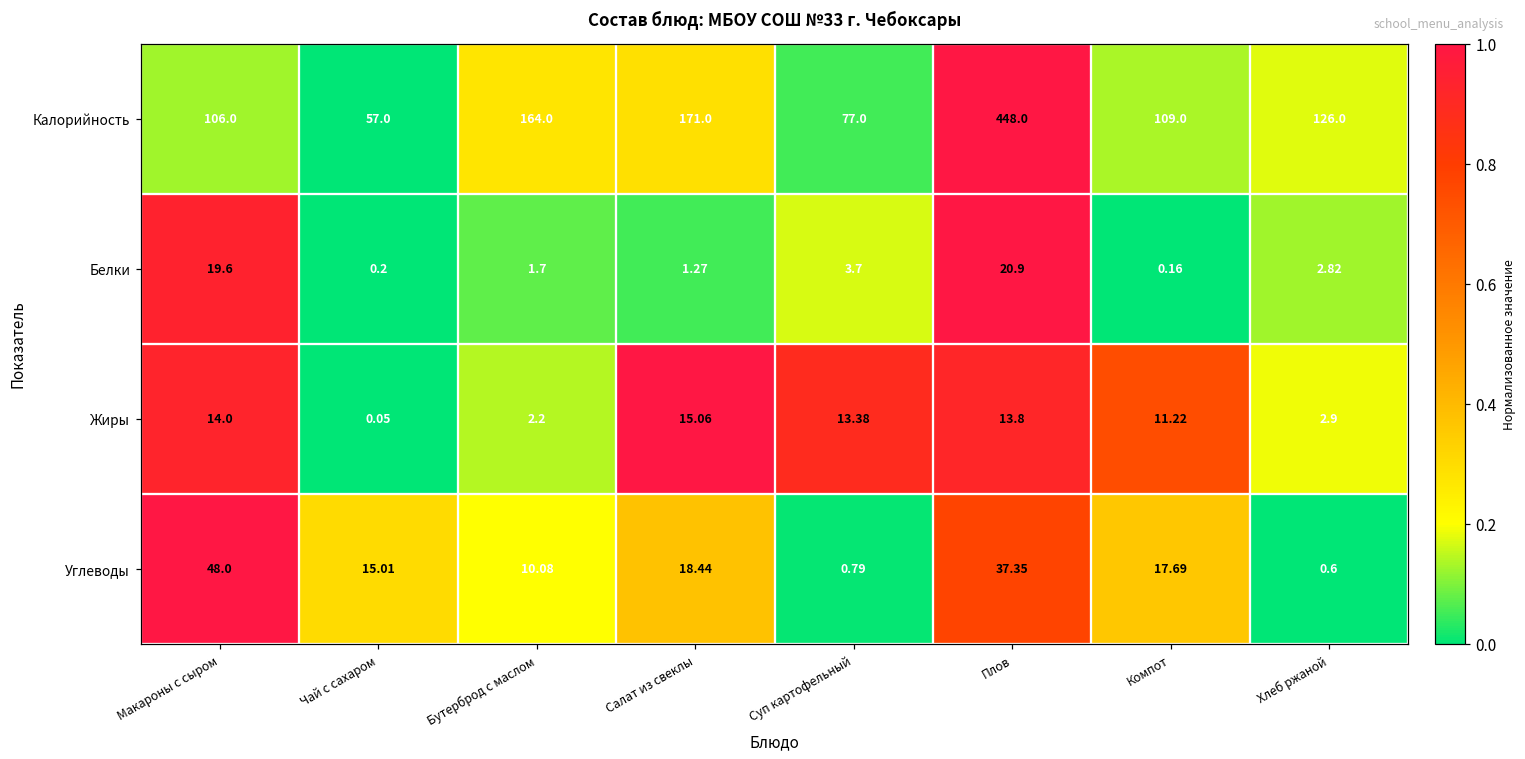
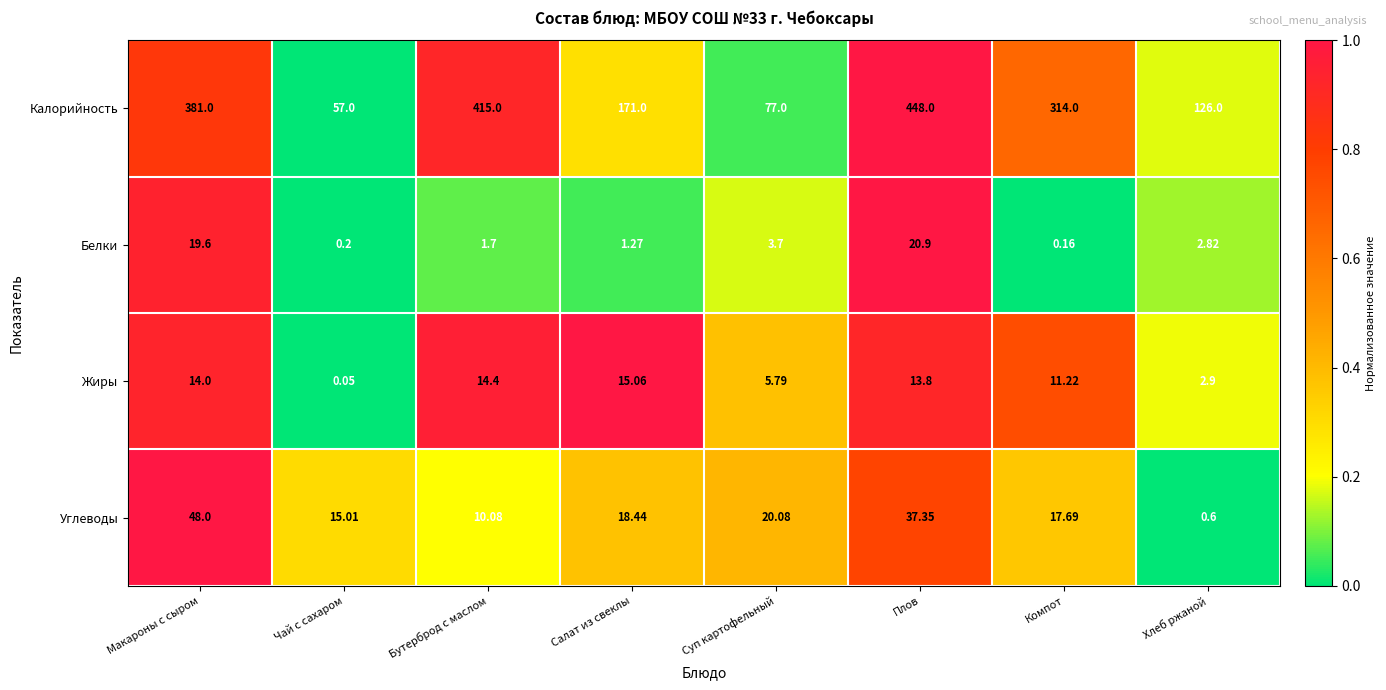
Калорийность, Макароны с сыром: 106.0 -> 381.0
Калорийность, Бутерброд с маслом: 164.0 -> 415.0
Калорийность, Компот: 109.0 -> 314.0
Жиры, Бутерброд с маслом: 2.2 -> 14.4
Жиры, Суп картофельный: 13.38 -> 5.79
Углеводы, Суп картофельный: 0.79 -> 20.08
